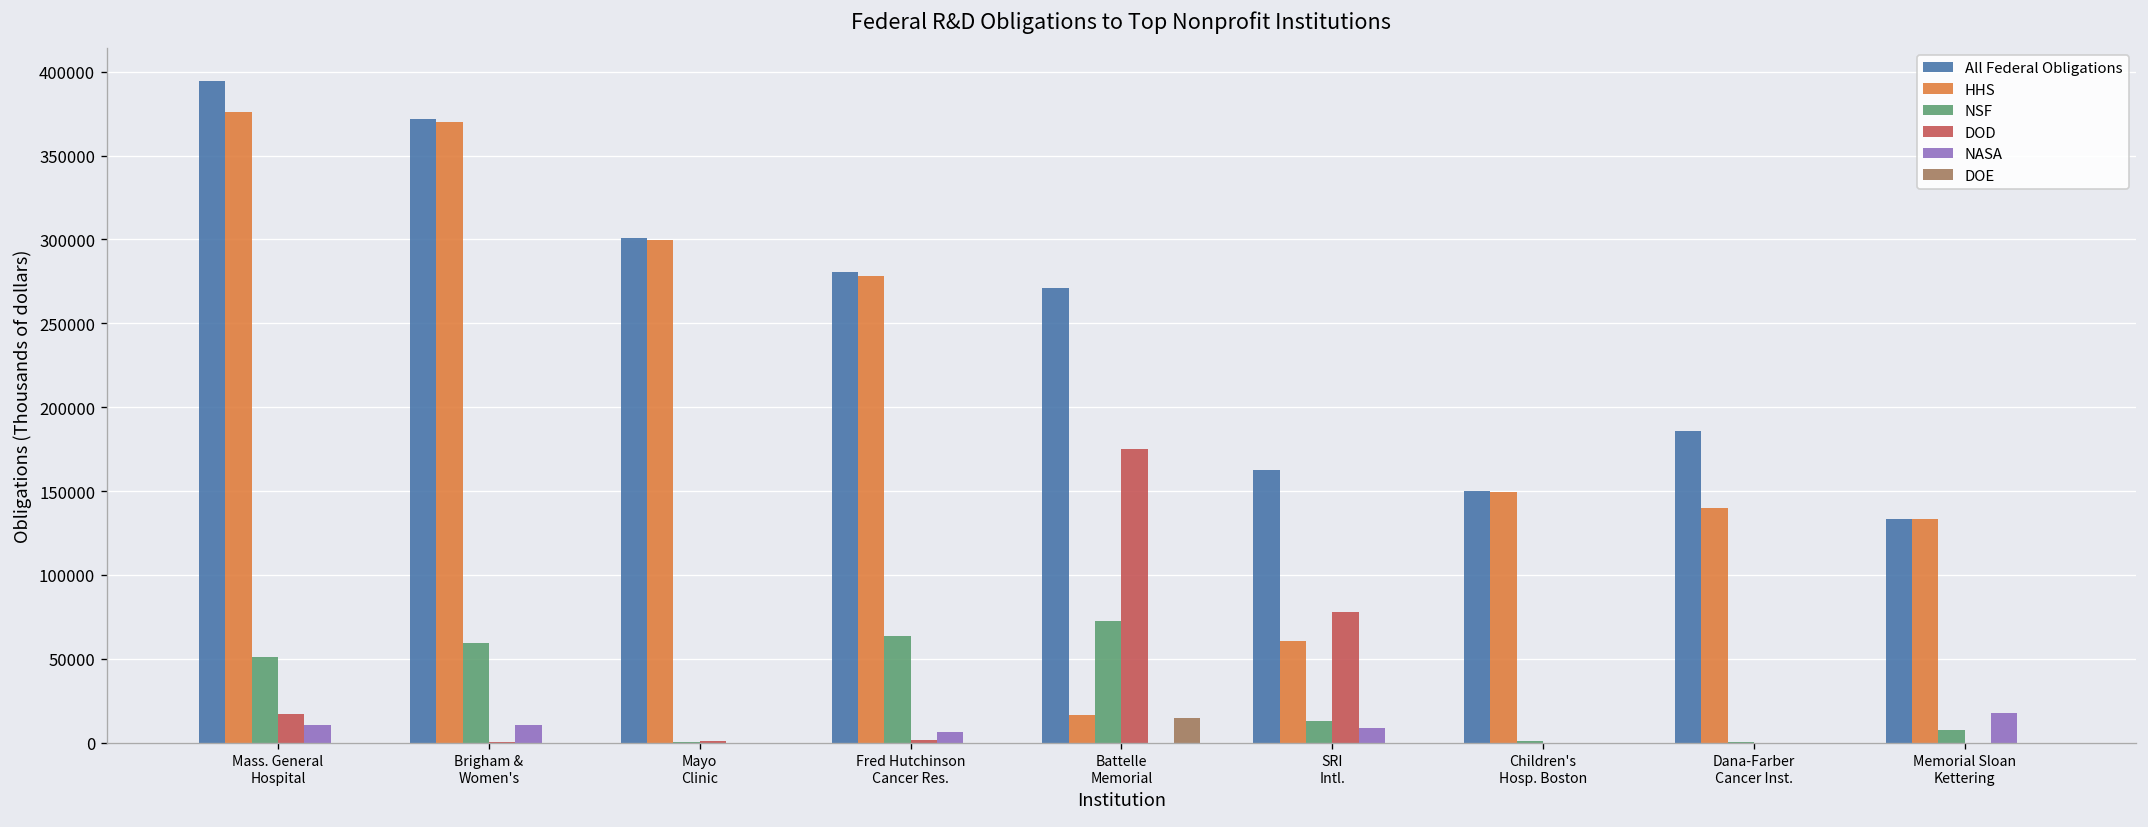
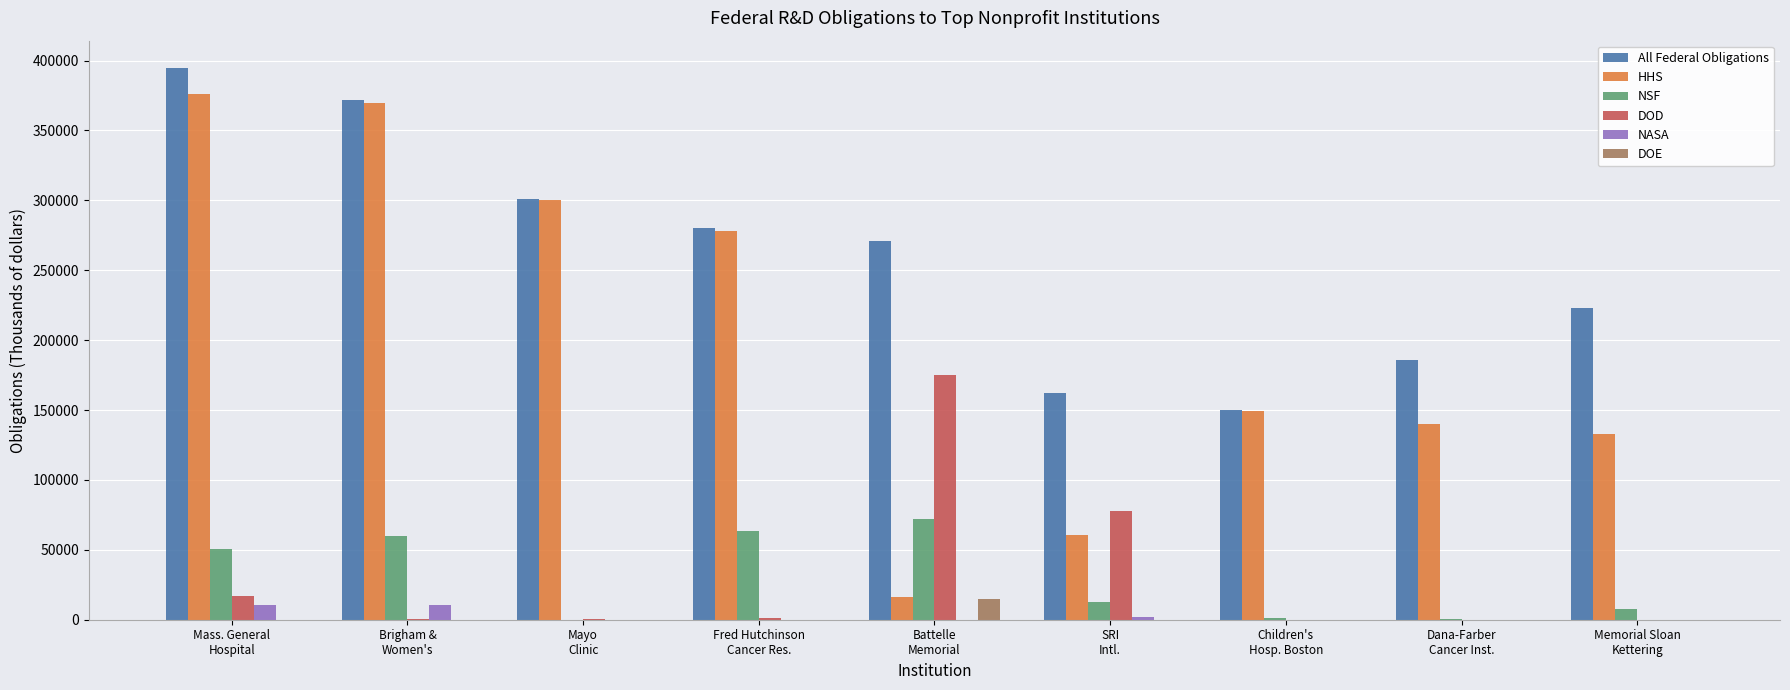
NASA, Fred Hutchinson Cancer Res.: 6000 -> 0
NASA, SRI Intl.: 9000 -> 2000
All Federal Obligations, Memorial Sloan Kettering: 133000 -> 223000
NASA, Memorial Sloan Kettering: 18000 -> 0
